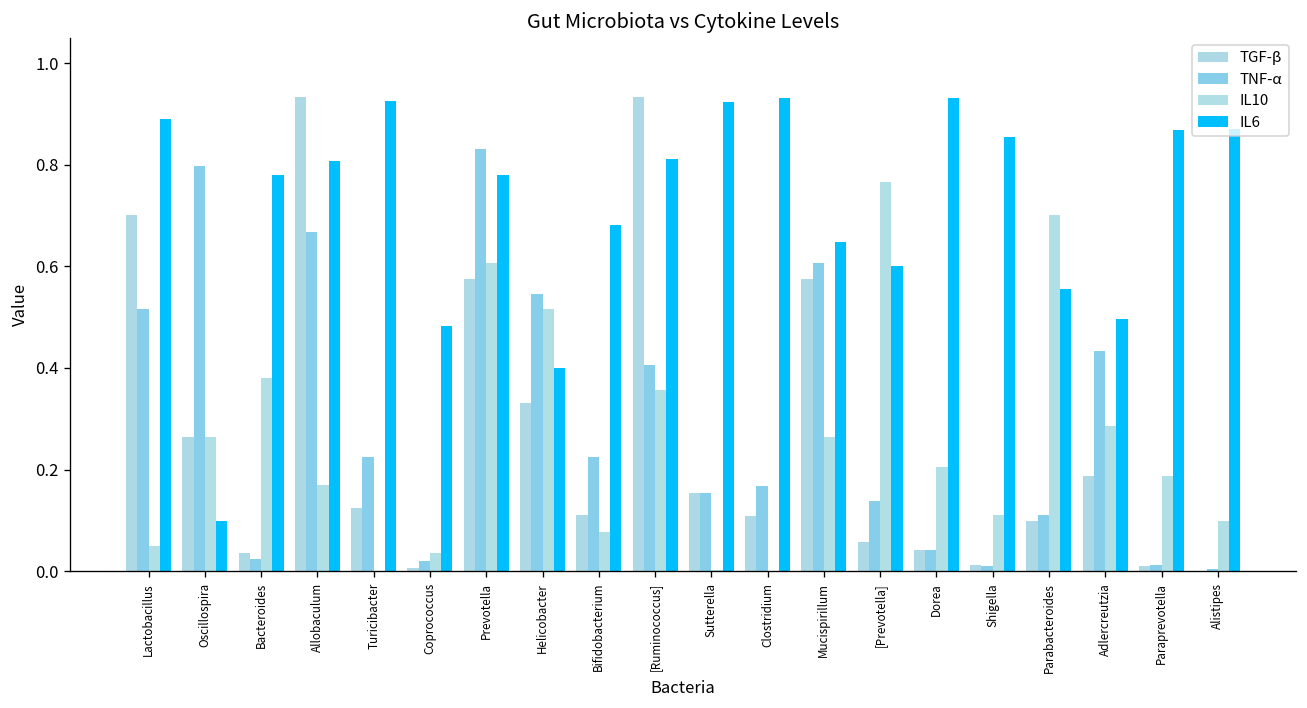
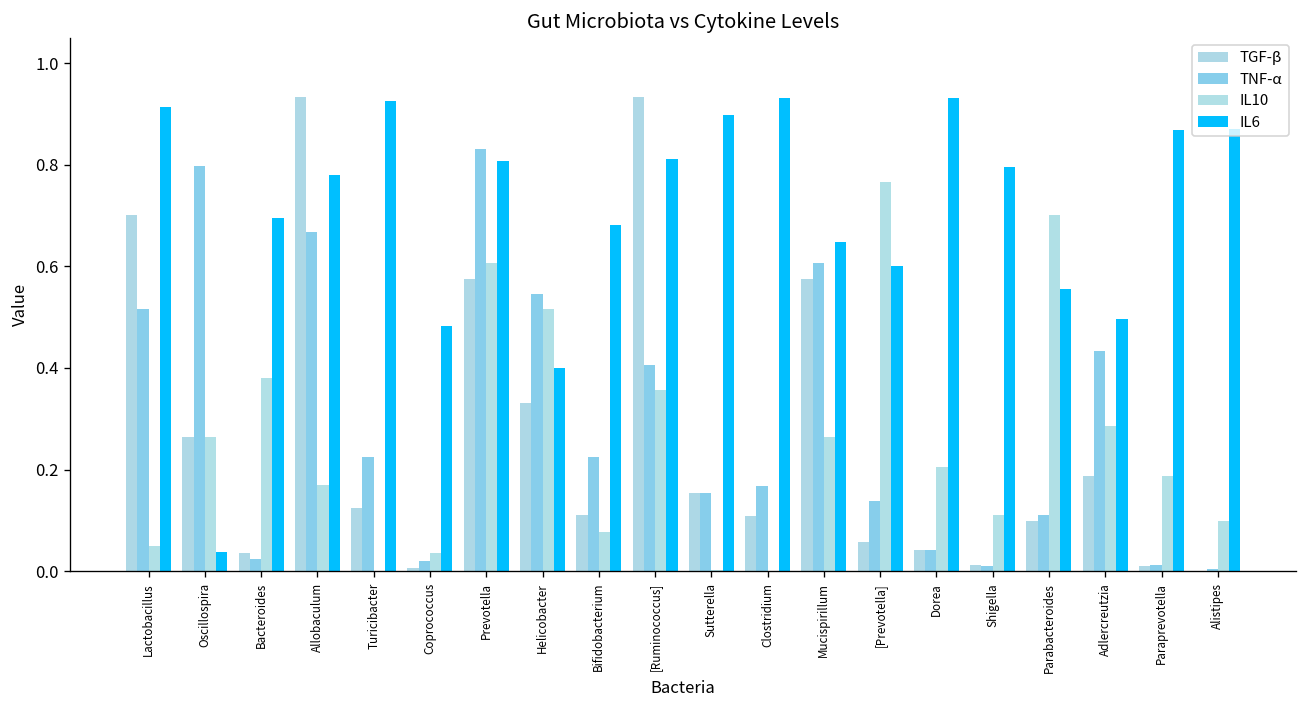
IL6, Lactobacillus: 0.89 -> 0.91
IL6, Oscillospira: 0.10 -> 0.04
IL6, Bacteroides: 0.78 -> 0.69
IL6, Allobaculum: 0.81 -> 0.78
IL6, Prevotella: 0.78 -> 0.81
IL6, Sutterella: 0.92 -> 0.90
IL6, Shigella: 0.86 -> 0.80
